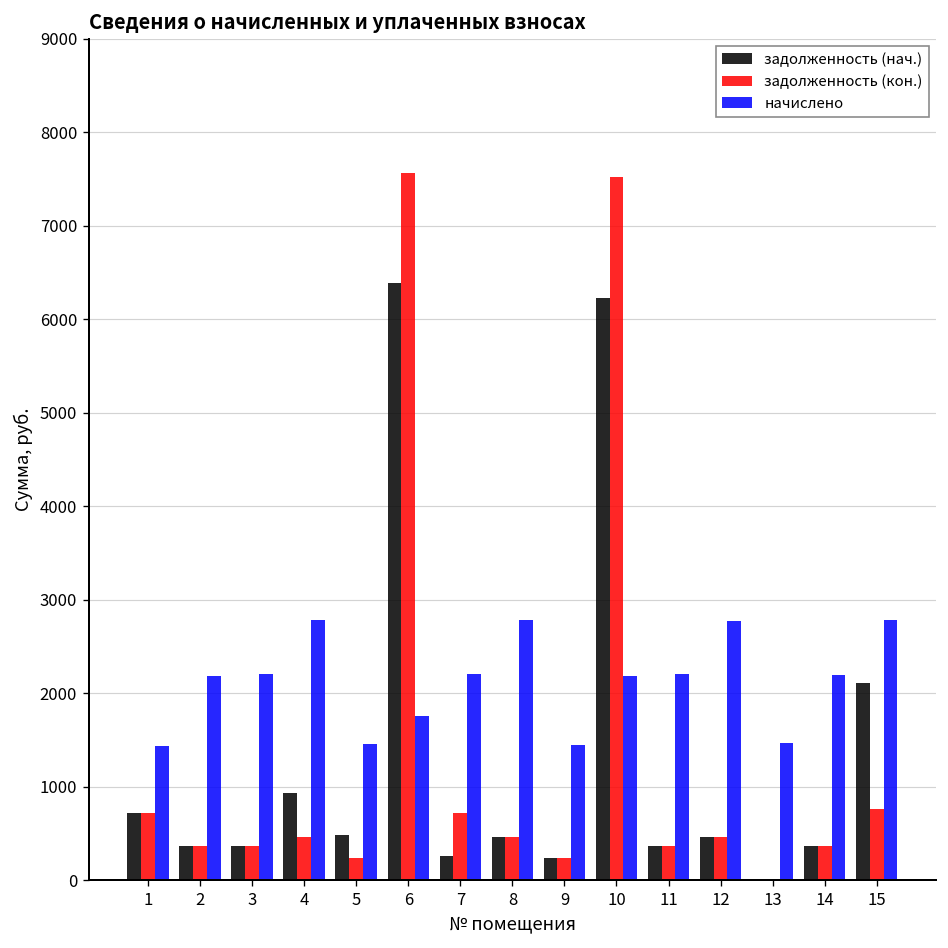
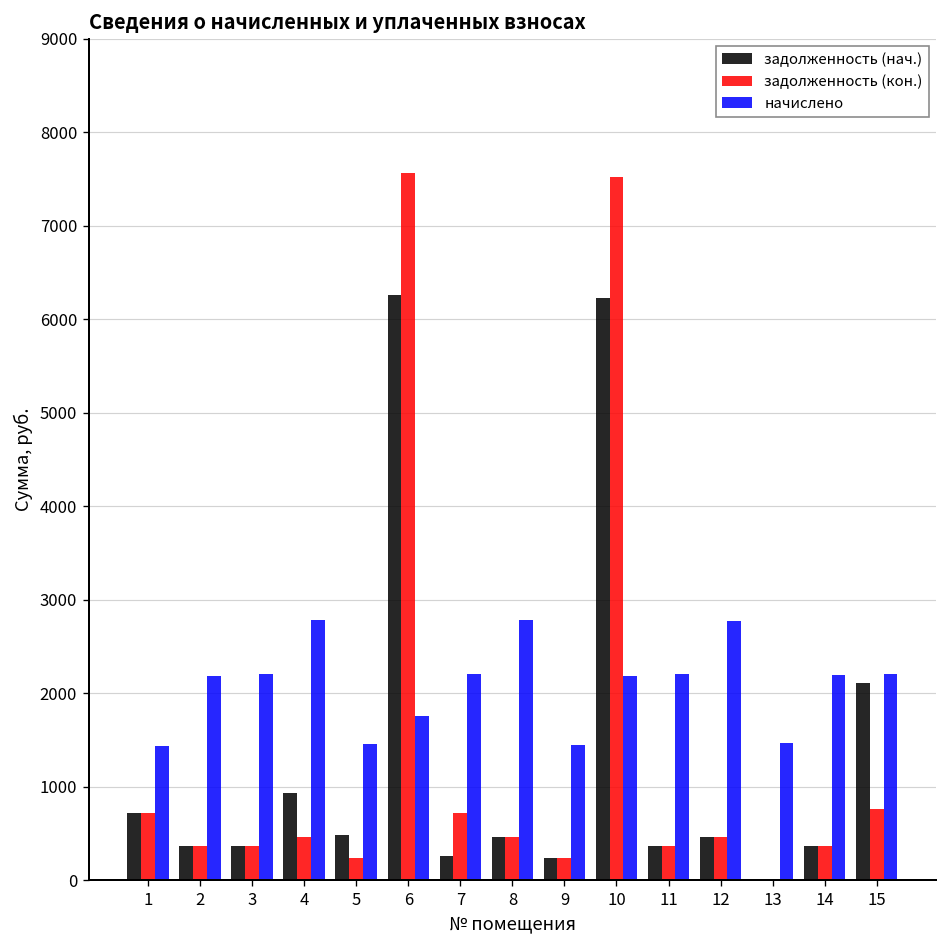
задолженность (нач.), 6: 6400 -> 6300
начислено, 15: 2800 -> 2200
